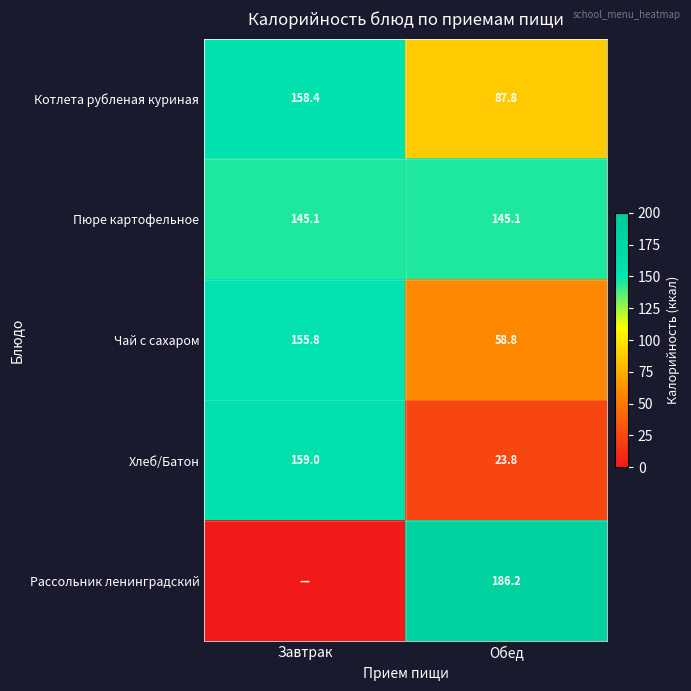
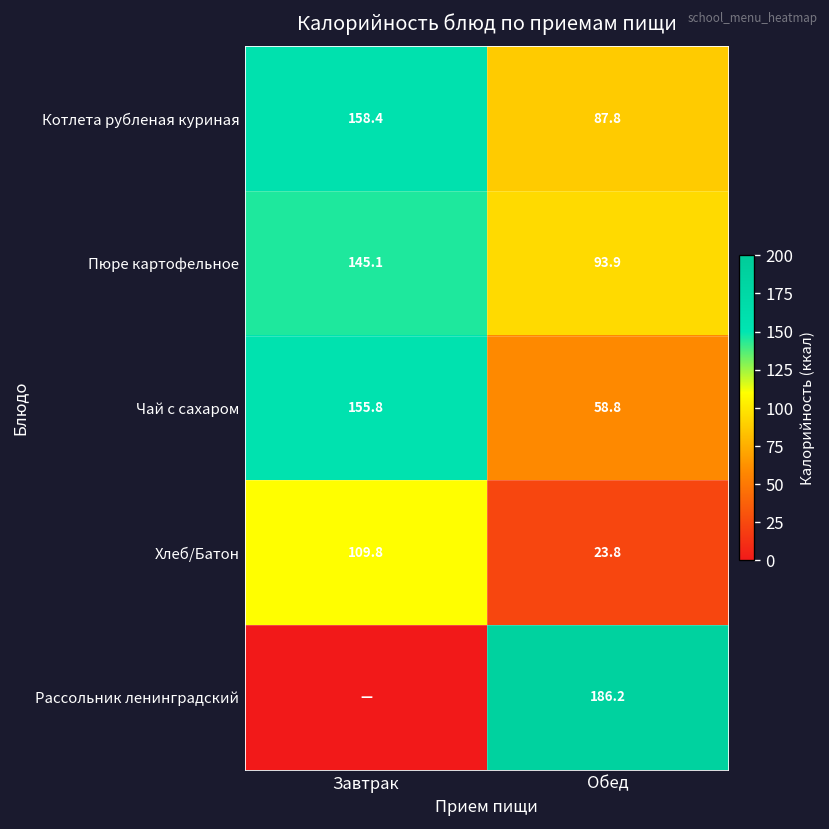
Пюре картофельное, Обед: 145.1 -> 93.9
Хлеб/Батон, Завтрак: 159.0 -> 109.8
